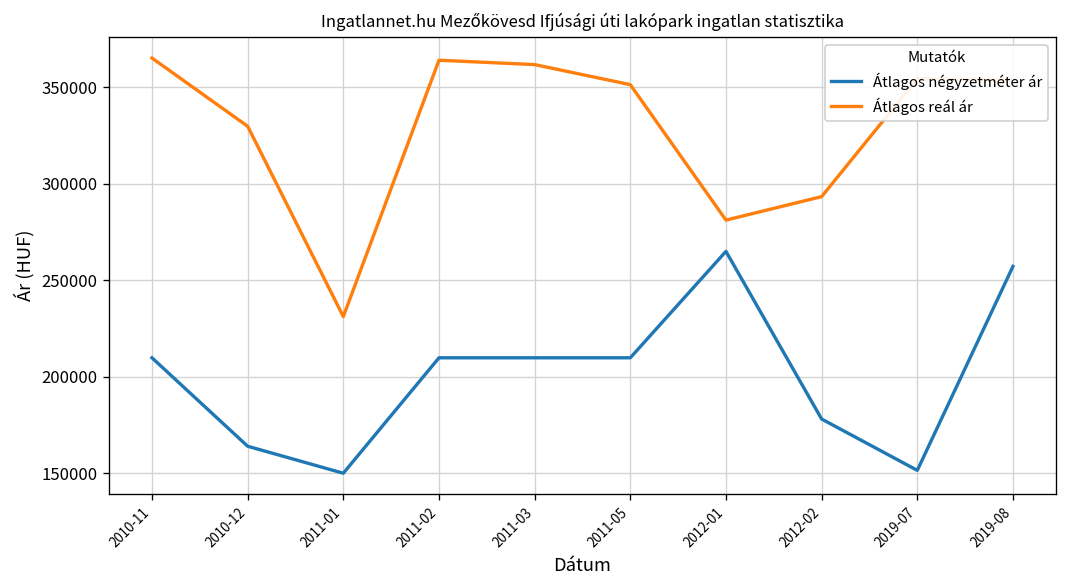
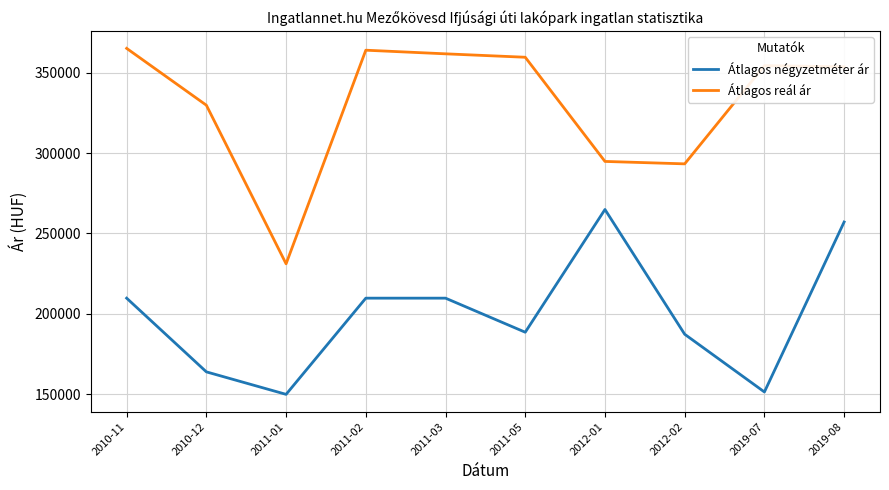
Átlagos négyzetméter ár, 2011-05: 210000 -> 189000
Átlagos reál ár, 2011-05: 351000 -> 360000
Átlagos reál ár, 2012-01: 281000 -> 295000
Átlagos négyzetméter ár, 2012-02: 178000 -> 187000
